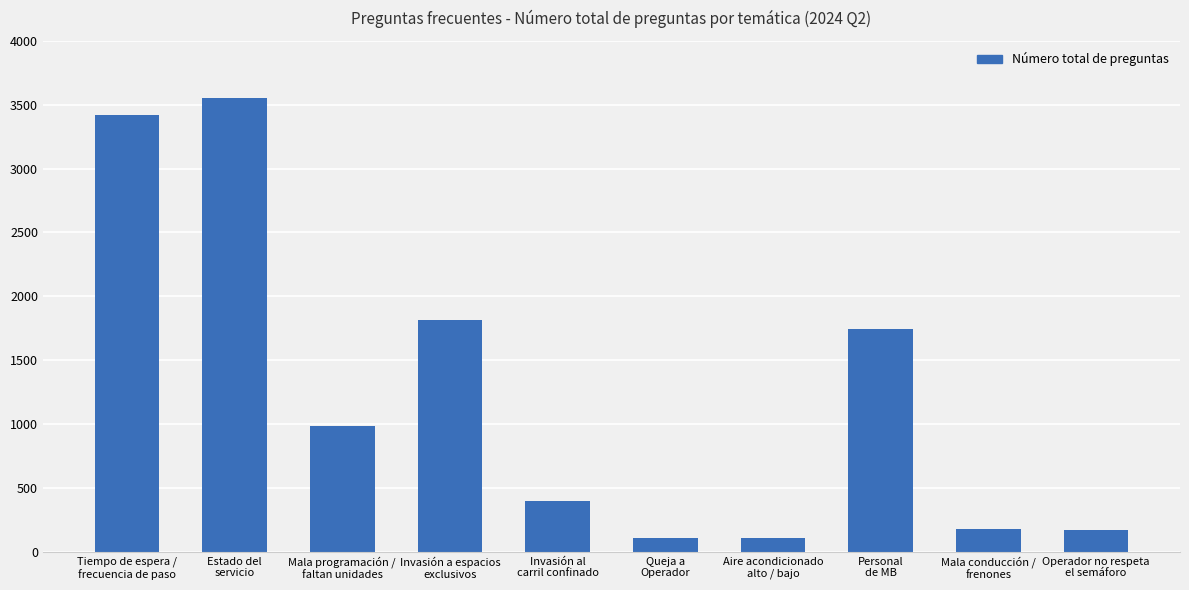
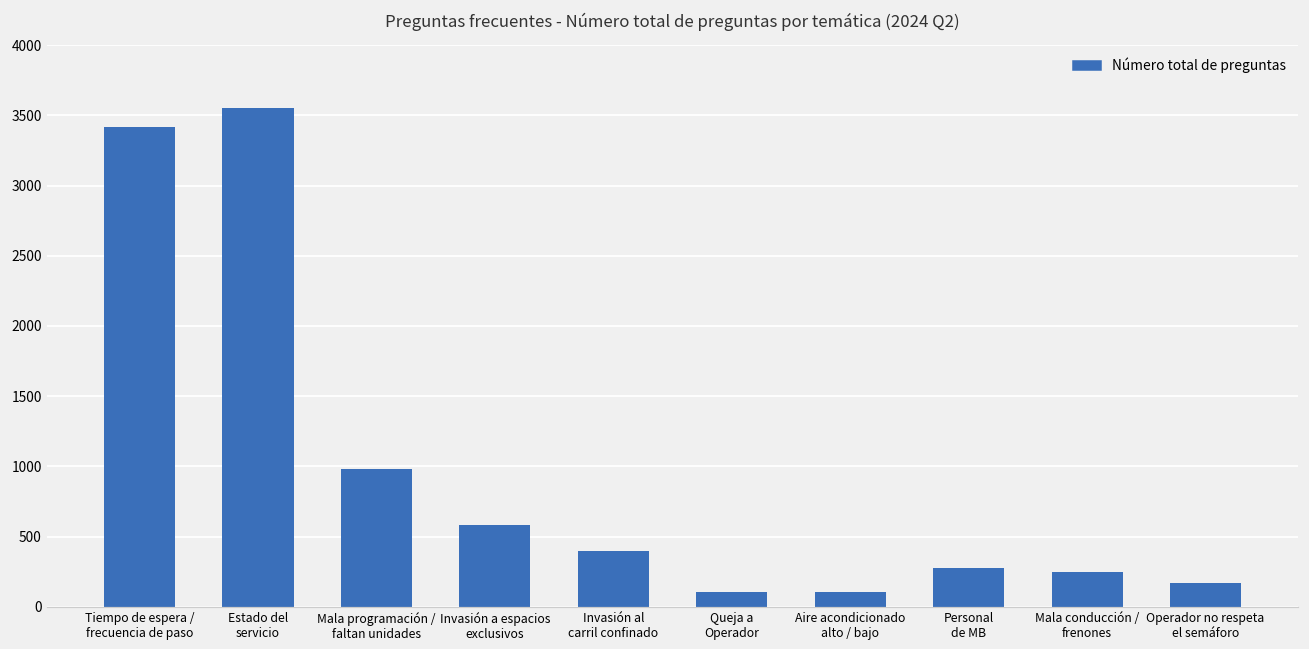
Invasión a espacios exclusivos: 1810 -> 580
Personal de MB: 1750 -> 280
Mala conducción / frenones: 170 -> 250
